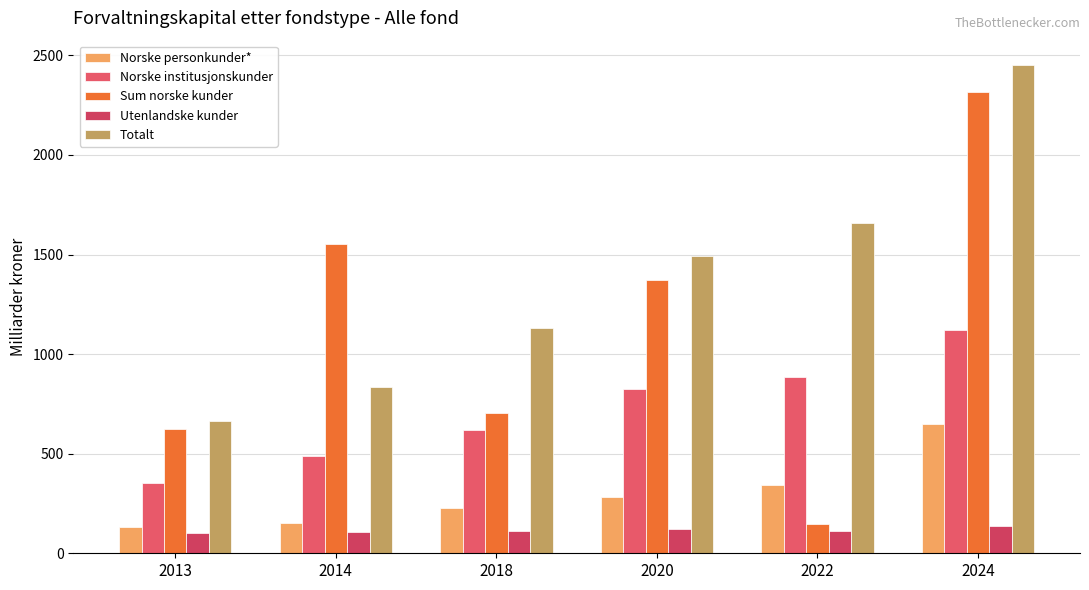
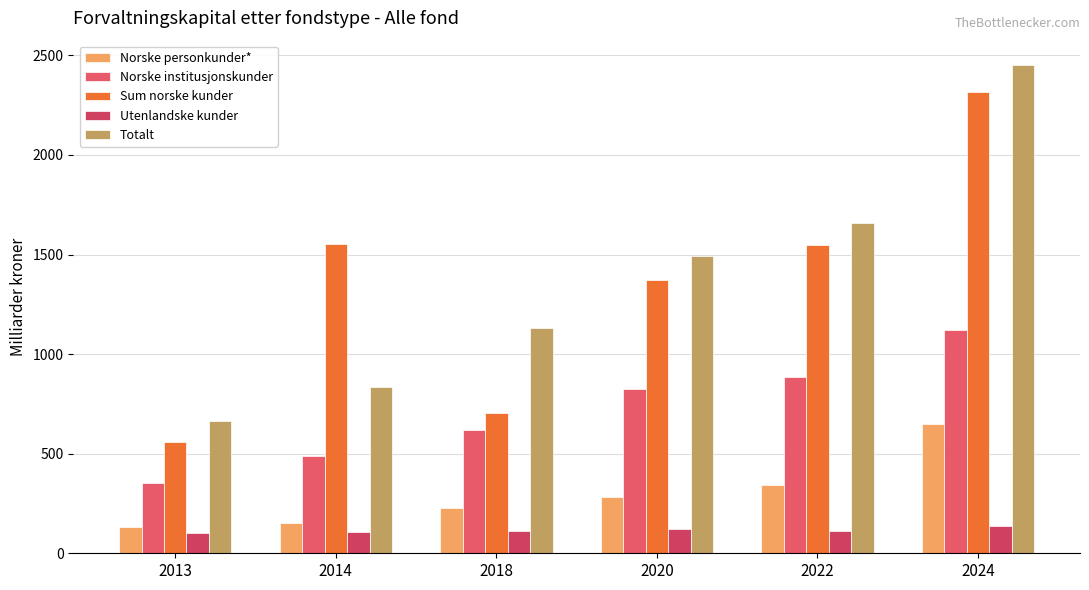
Sum norske kunder, 2013: 630 -> 560
Sum norske kunder, 2022: 150 -> 1550
